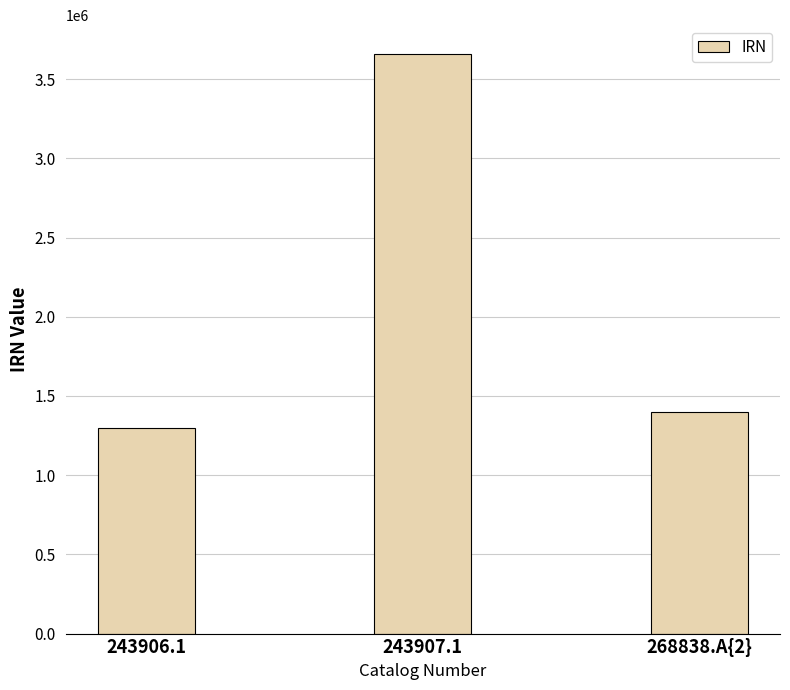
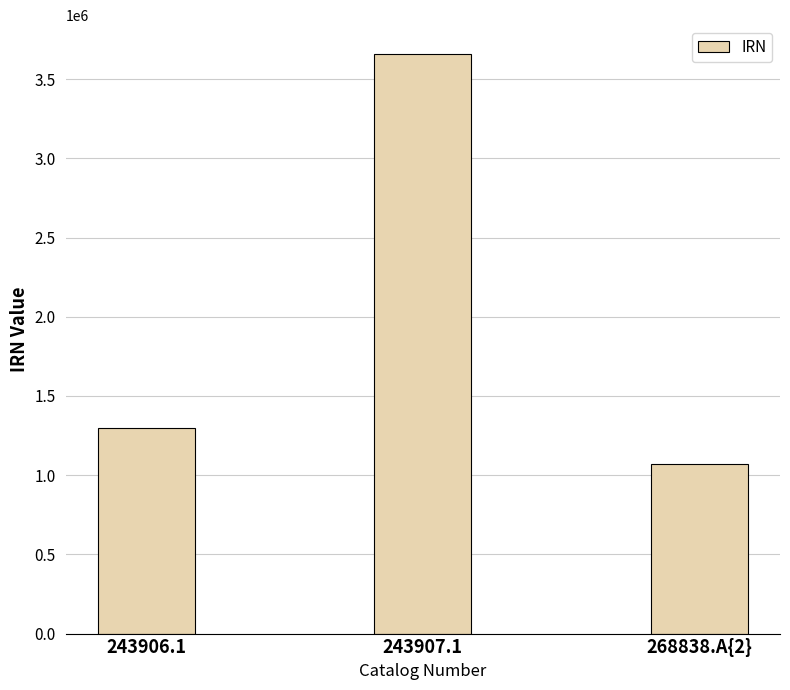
268838.A{2}: 1400000 -> 1070000
